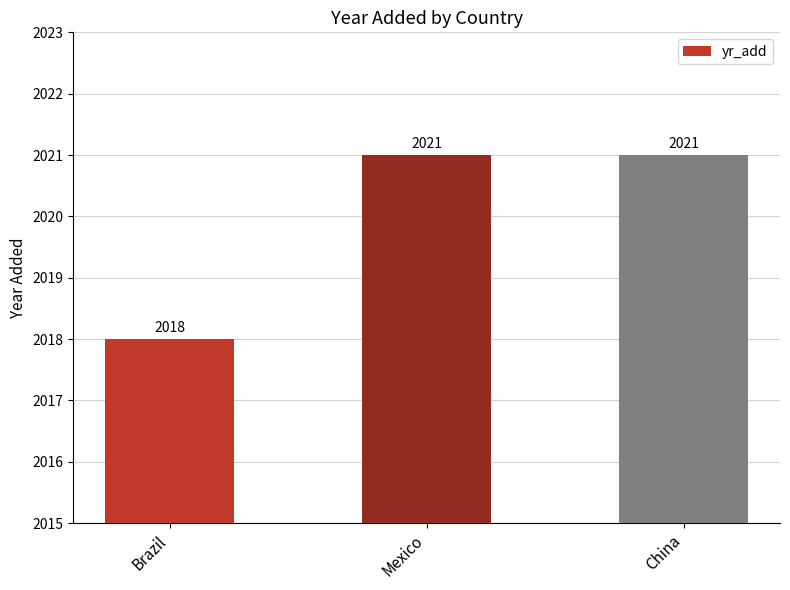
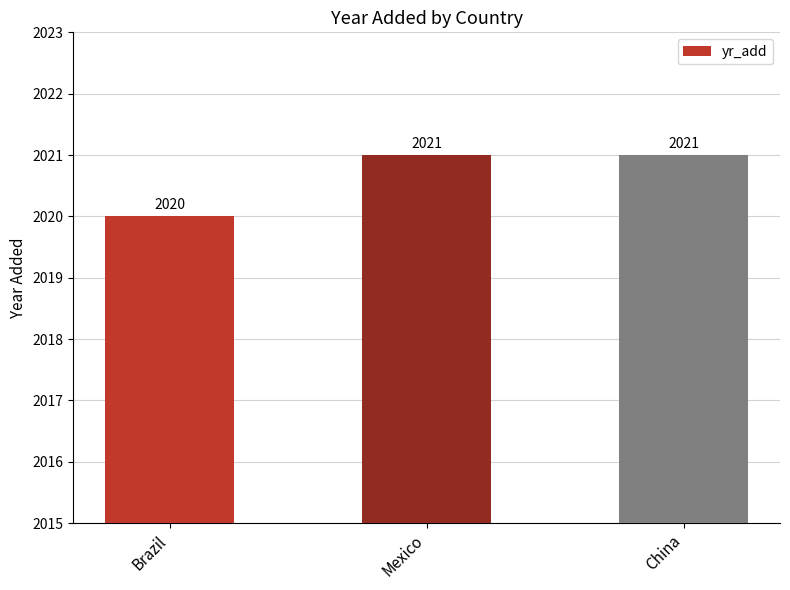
Brazil: 2018 -> 2020
